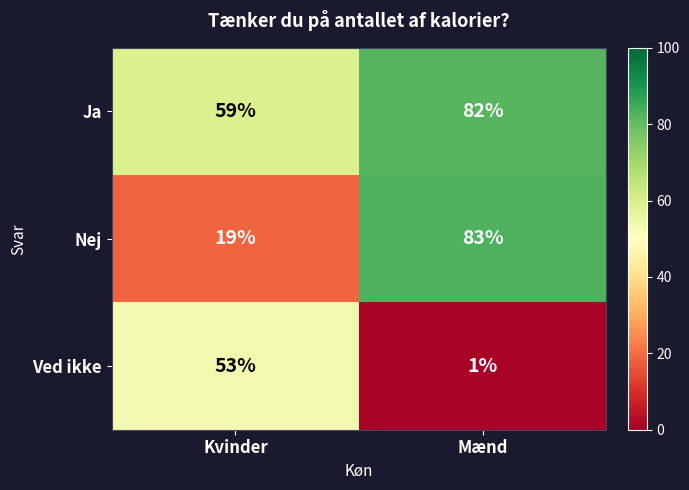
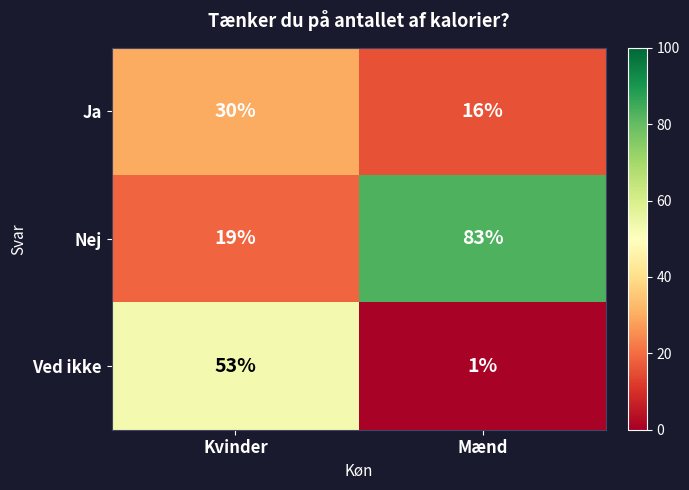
Ja, Kvinder: 59% -> 30%
Ja, Mænd: 82% -> 16%
